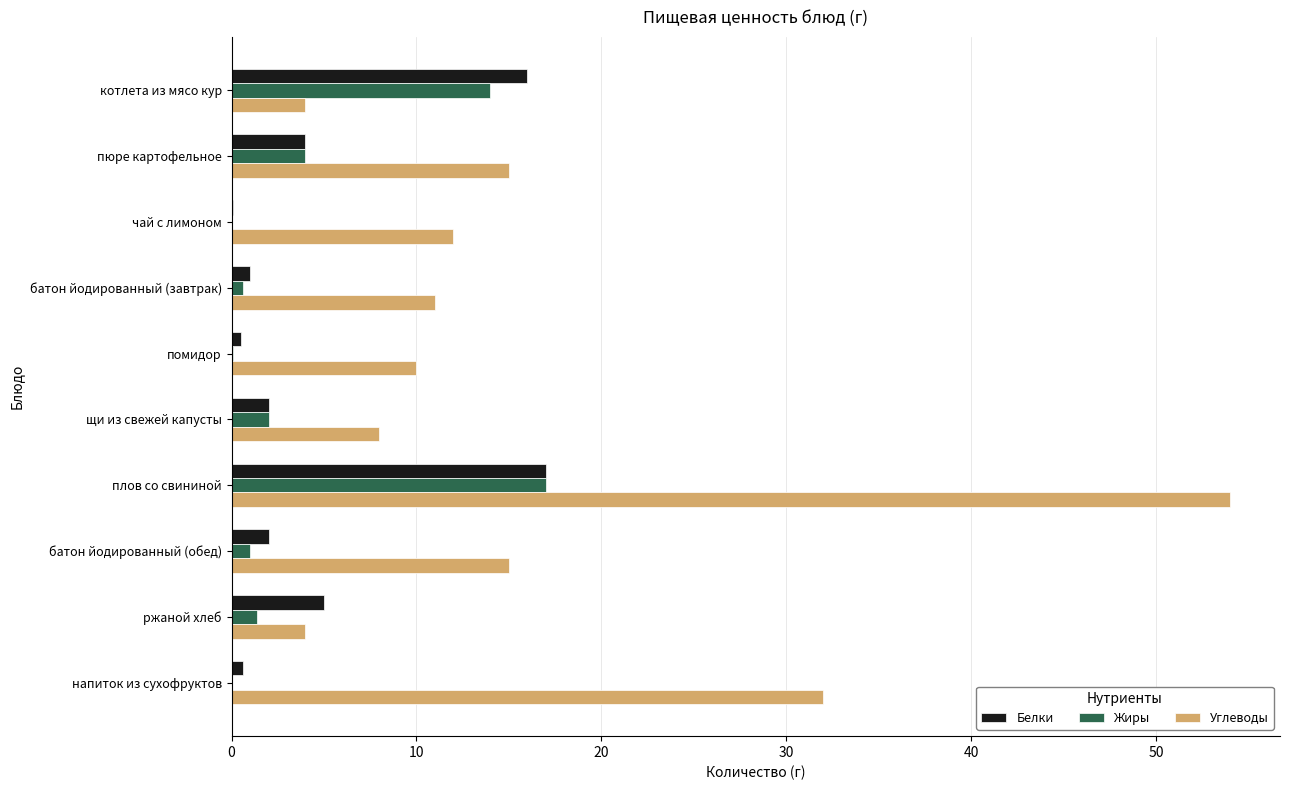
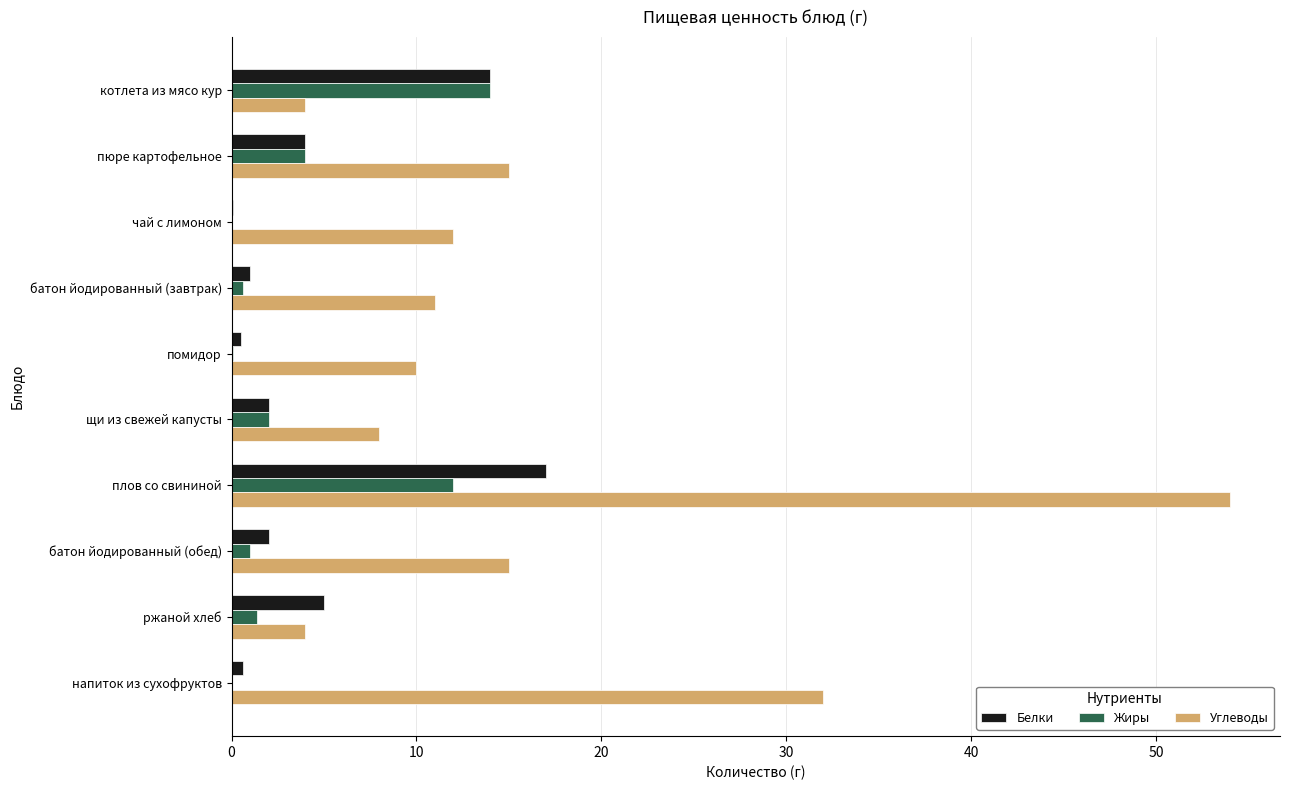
Белки, котлета из мясо кур: 16 -> 14
Жиры, плов со свининой: 17 -> 12
